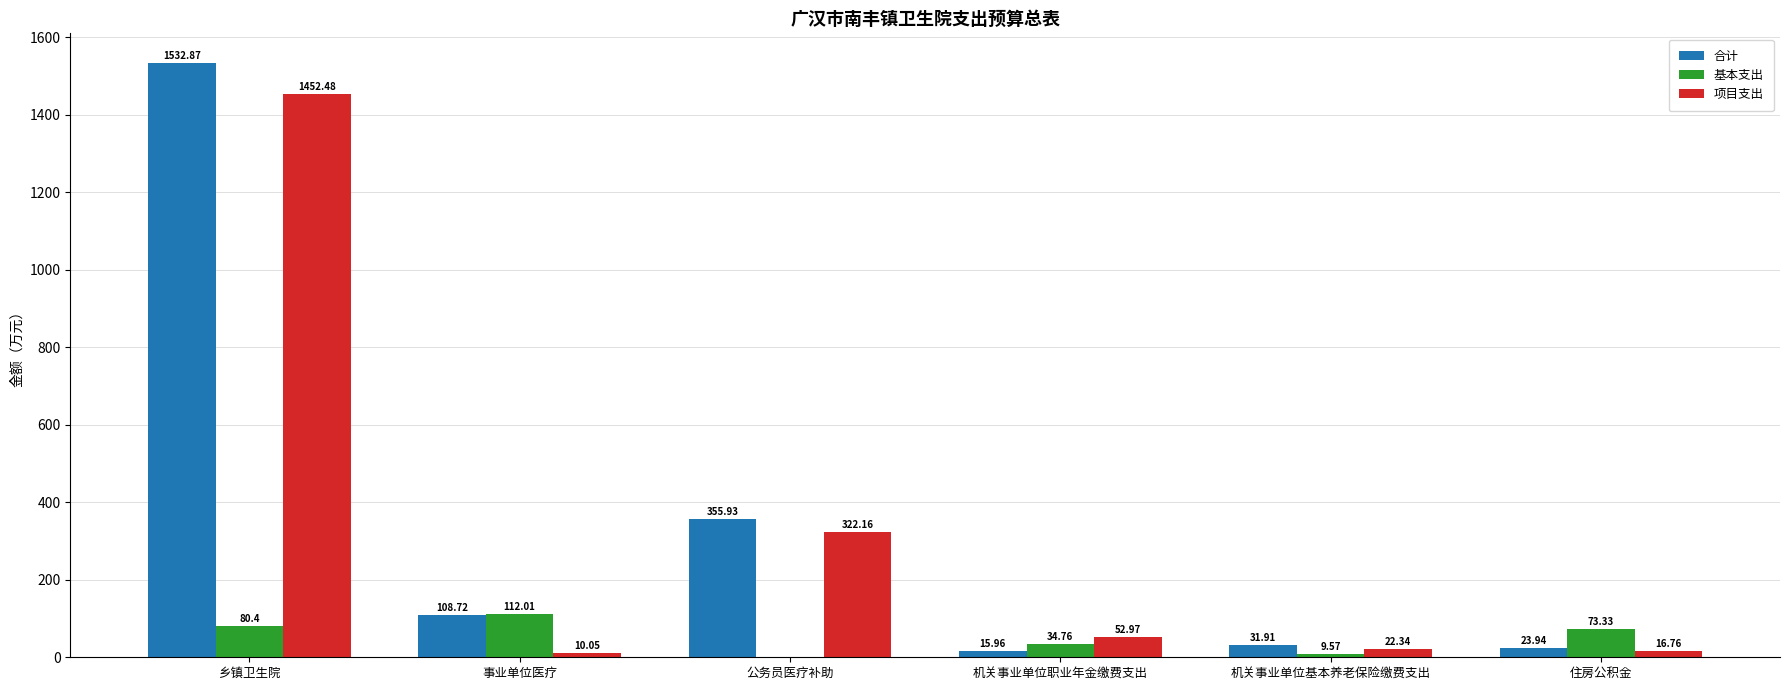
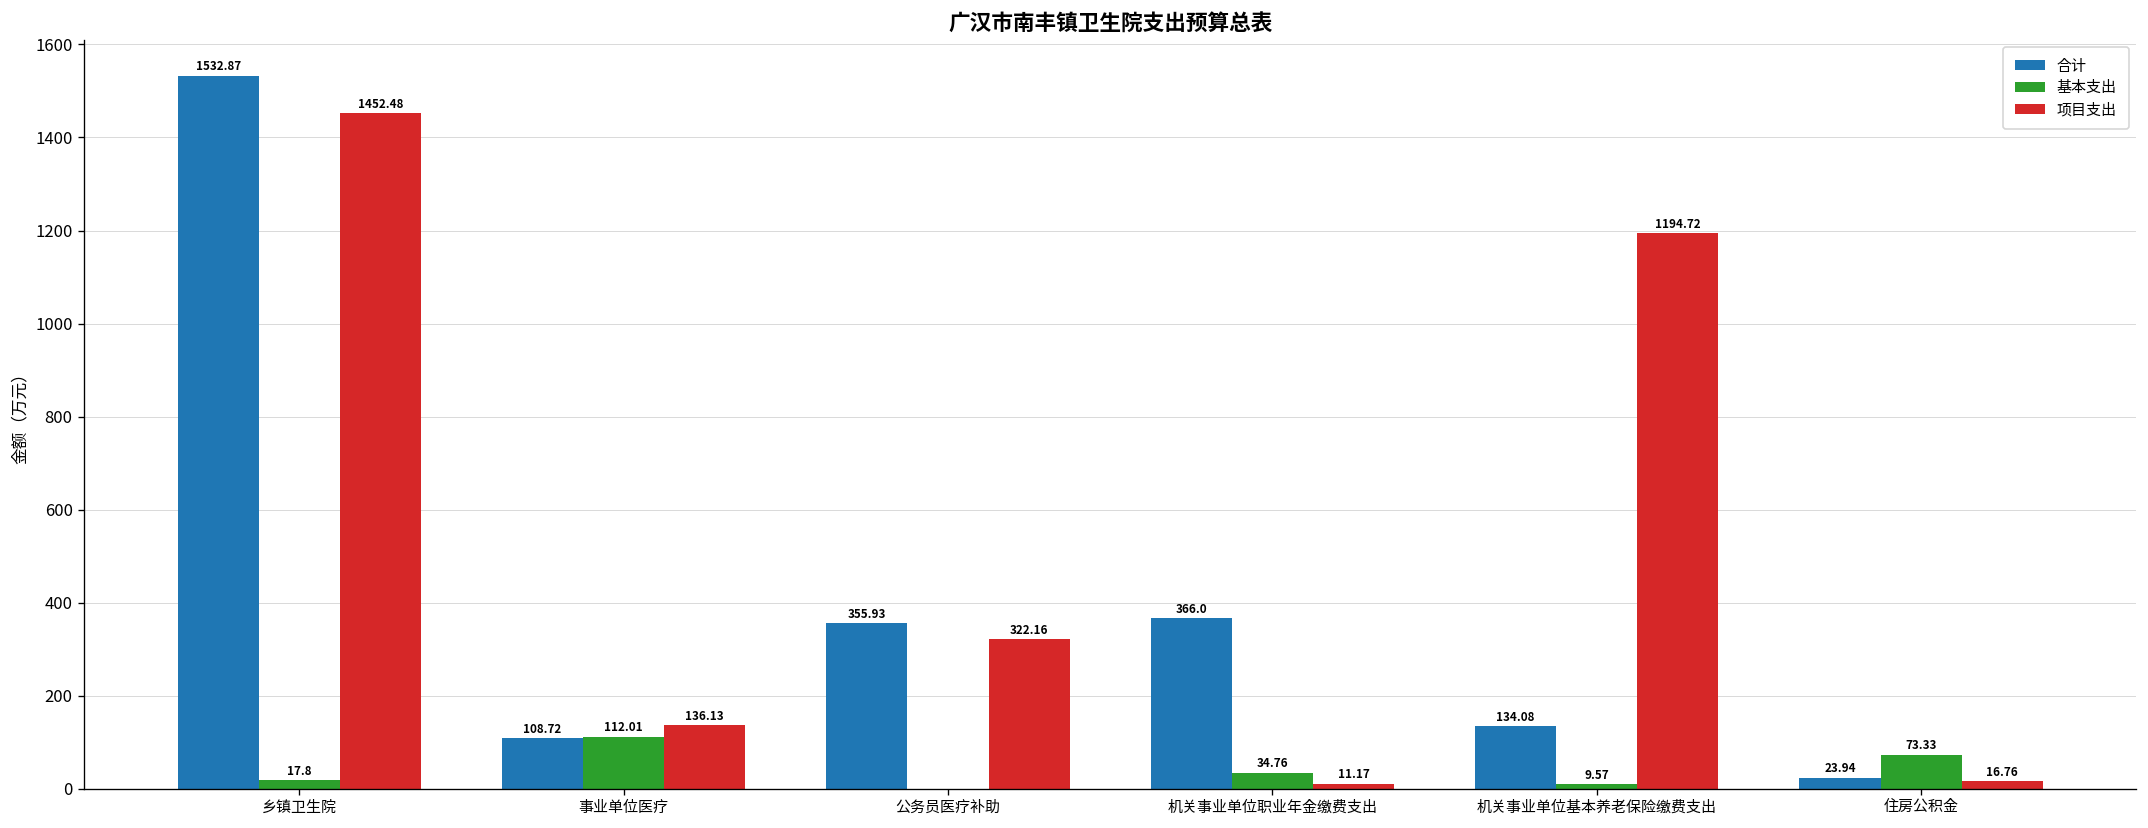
基本支出, 乡镇卫生院: 80.4 -> 17.8
项目支出, 事业单位医疗: 10.05 -> 136.13
合计, 机关事业单位职业年金缴费支出: 15.96 -> 366.0
项目支出, 机关事业单位职业年金缴费支出: 52.97 -> 11.17
合计, 机关事业单位基本养老保险缴费支出: 31.91 -> 134.08
项目支出, 机关事业单位基本养老保险缴费支出: 22.34 -> 1194.72
